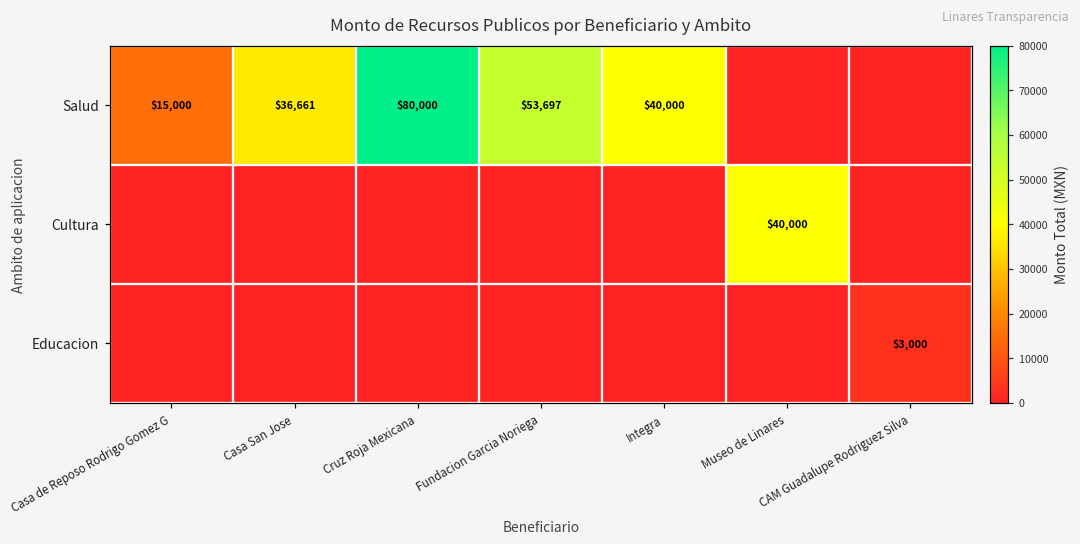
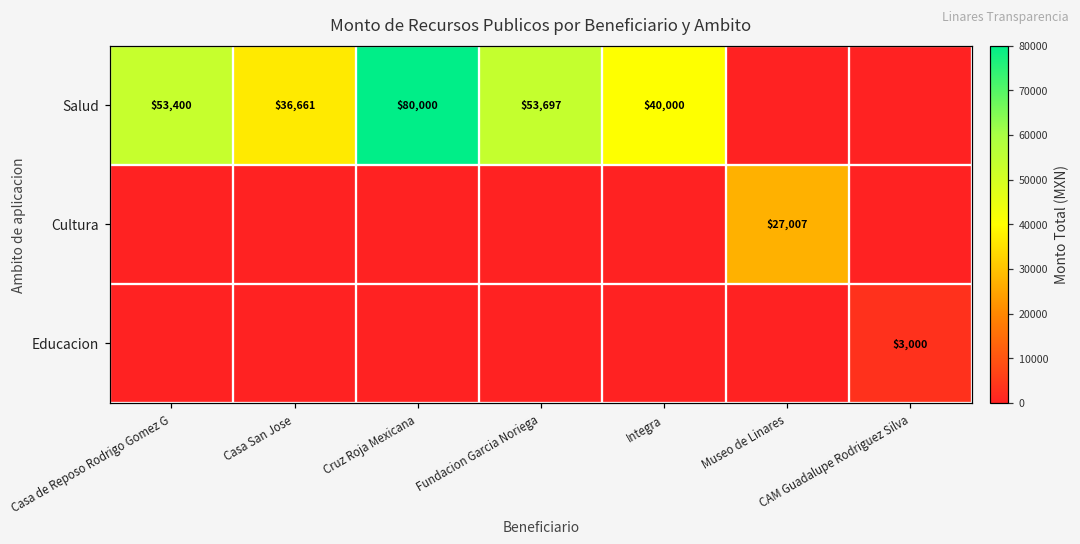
Salud, Casa de Reposo Rodrigo Gomez G: $15,000 -> $53,400
Cultura, Museo de Linares: $40,000 -> $27,007
